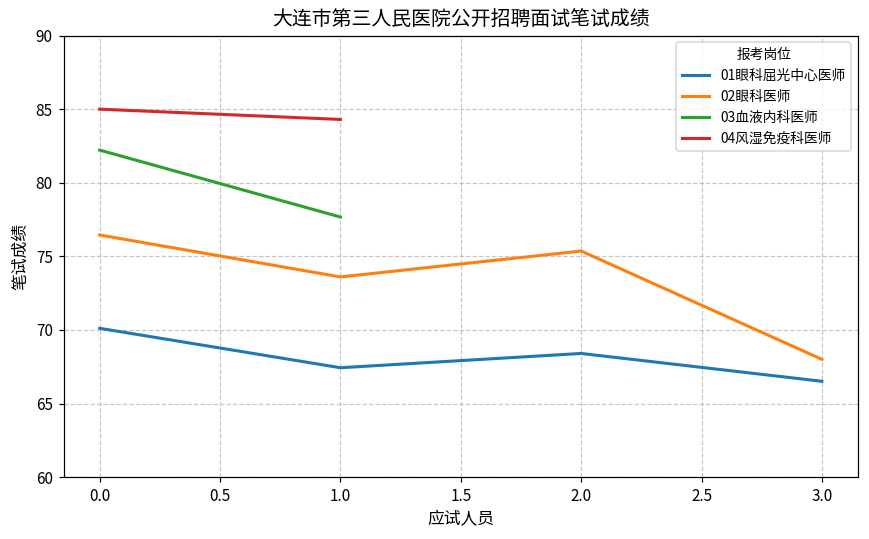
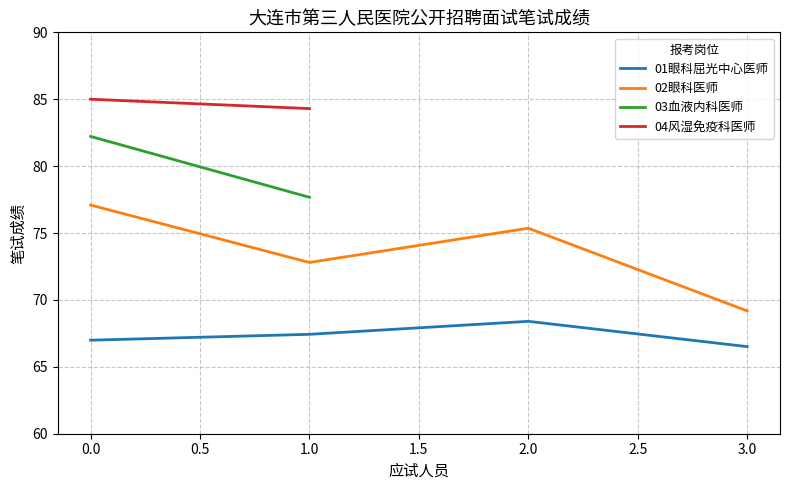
01眼科屈光中心医师, 0.0: 70.1 -> 67.0
02眼科医师, 0.0: 76.5 -> 77.1
02眼科医师, 1.0: 73.6 -> 72.8
02眼科医师, 3.0: 68.0 -> 69.2
